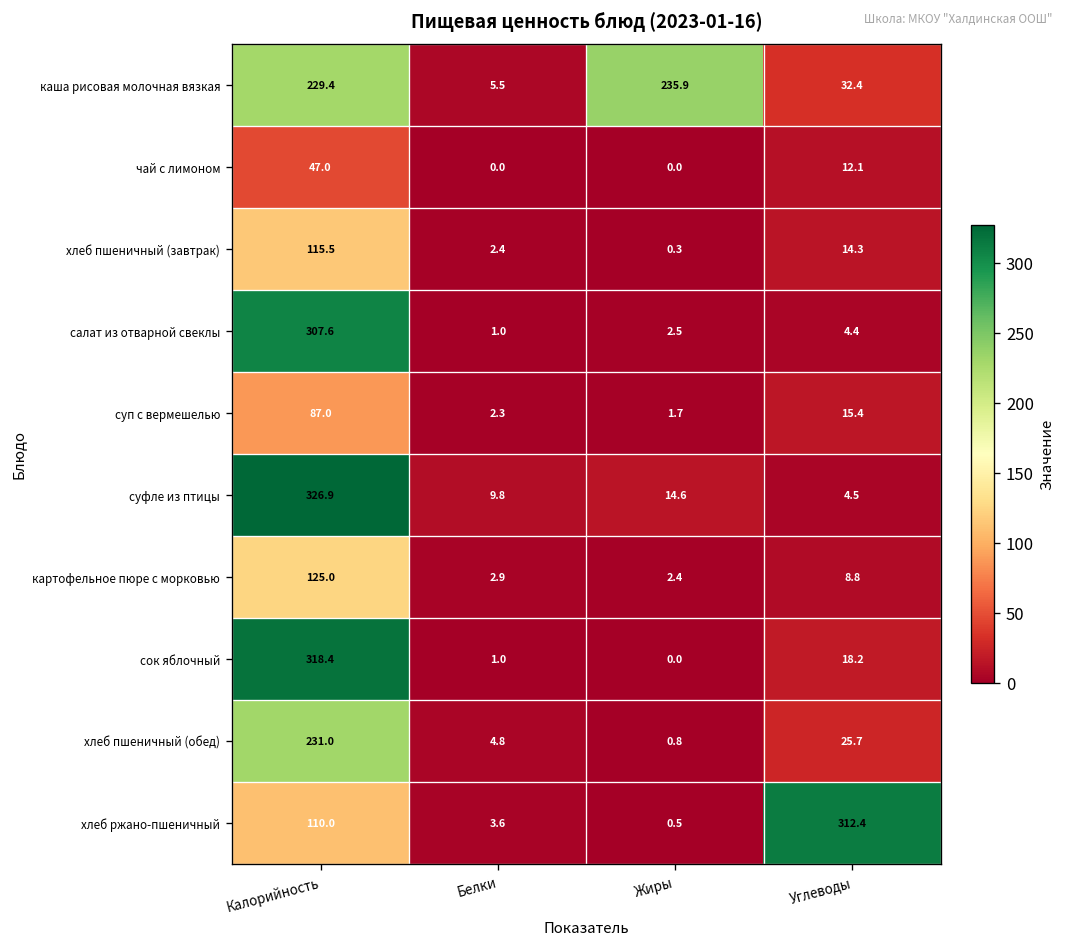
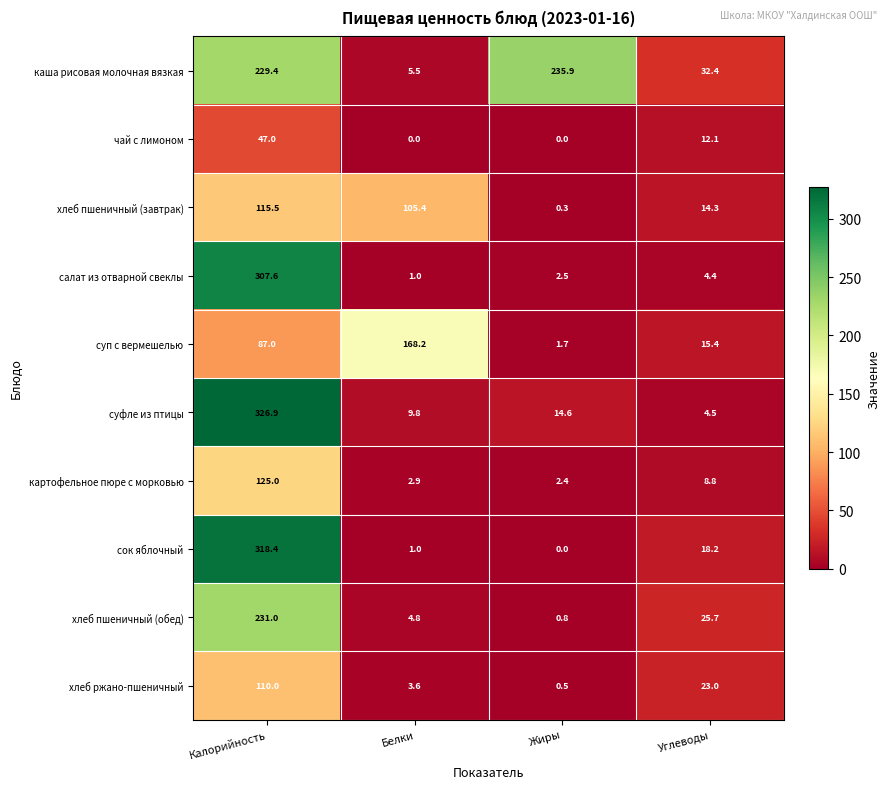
хлеб пшеничный (завтрак), Белки: 2.4 -> 105.4
суп с вермешелью, Белки: 2.3 -> 168.2
хлеб ржано-пшеничный, Углеводы: 312.4 -> 23.0
